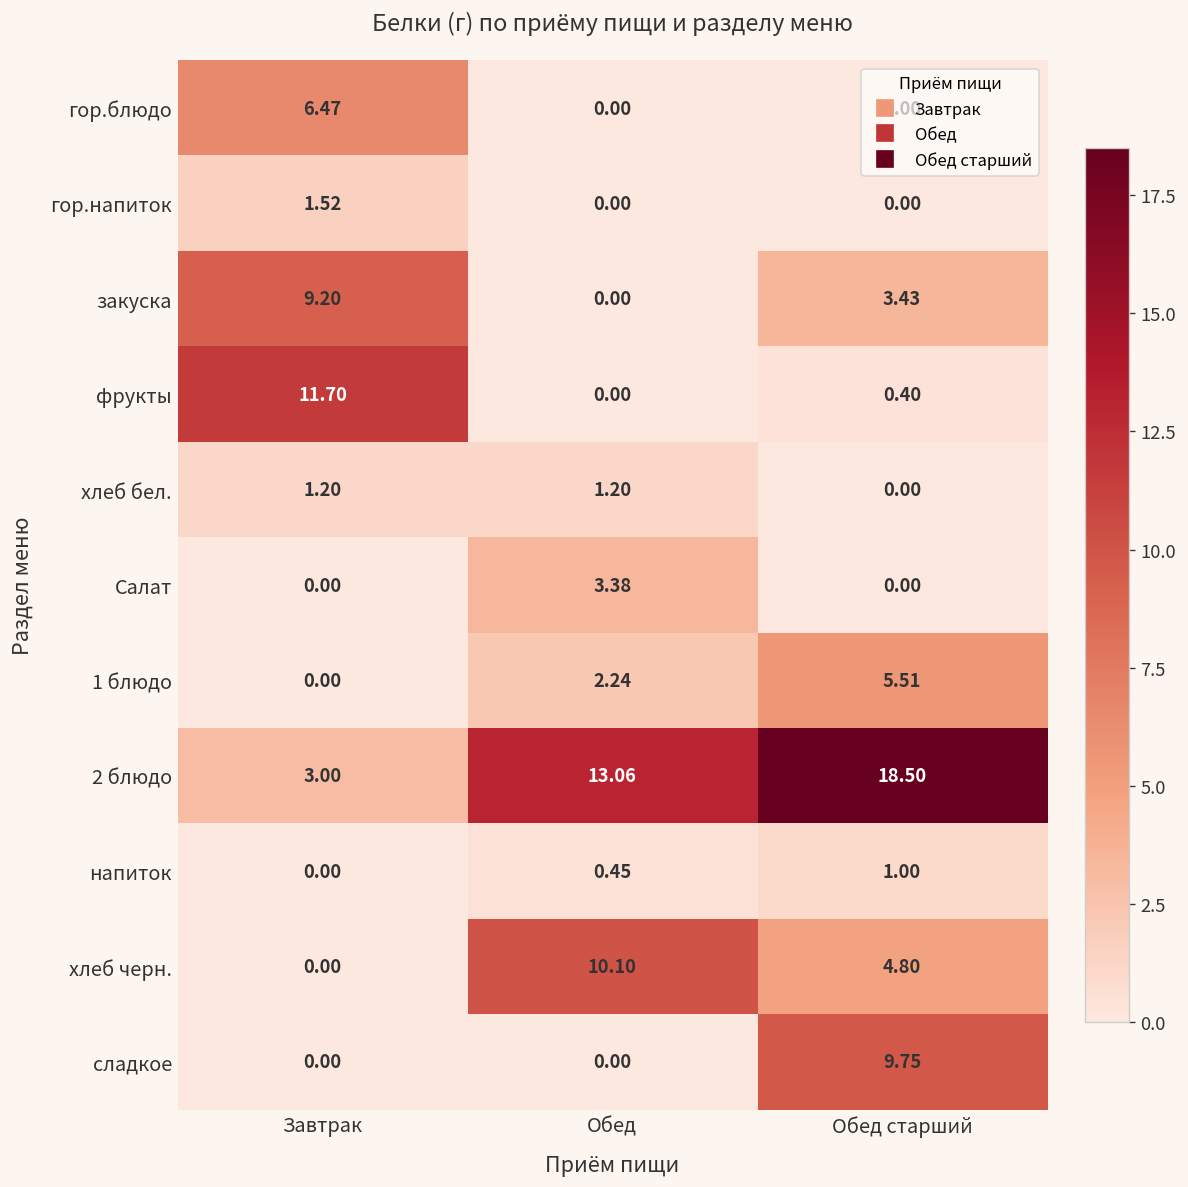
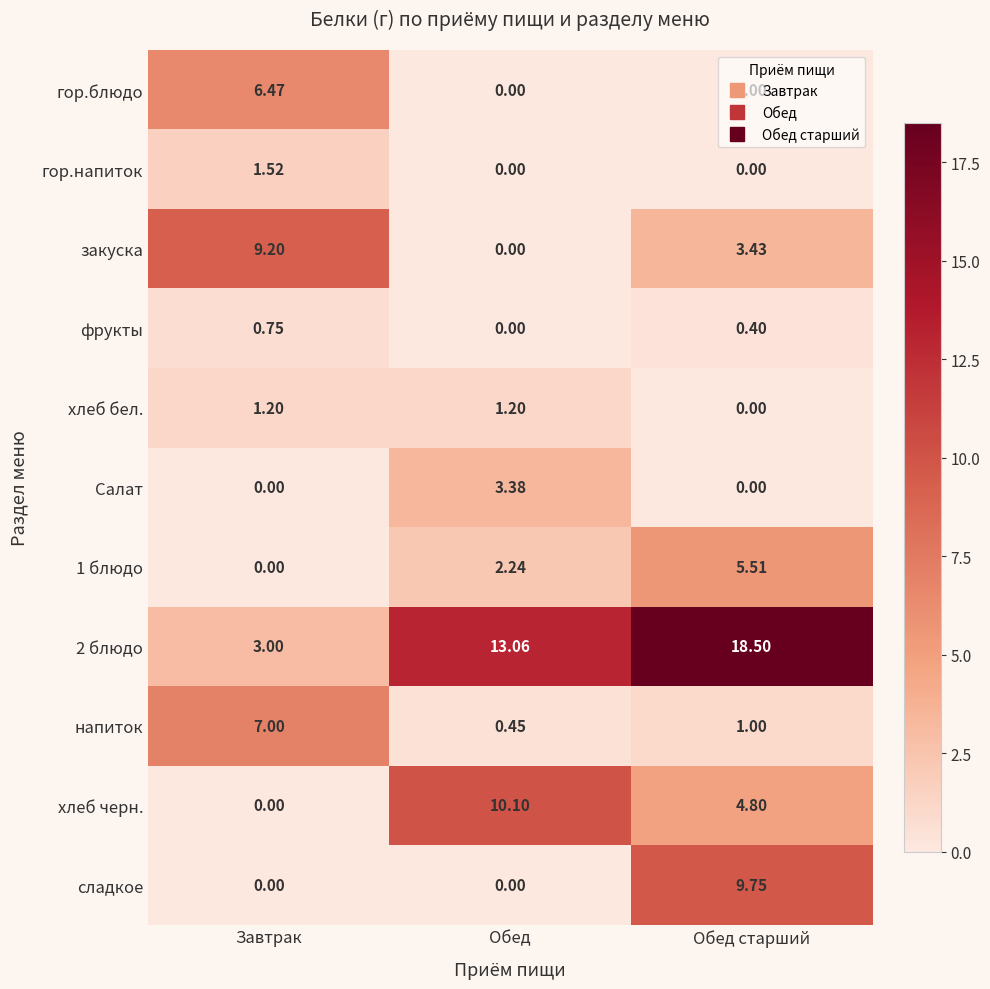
фрукты, Завтрак: 11.70 -> 0.75
напиток, Завтрак: 0.00 -> 7.00
